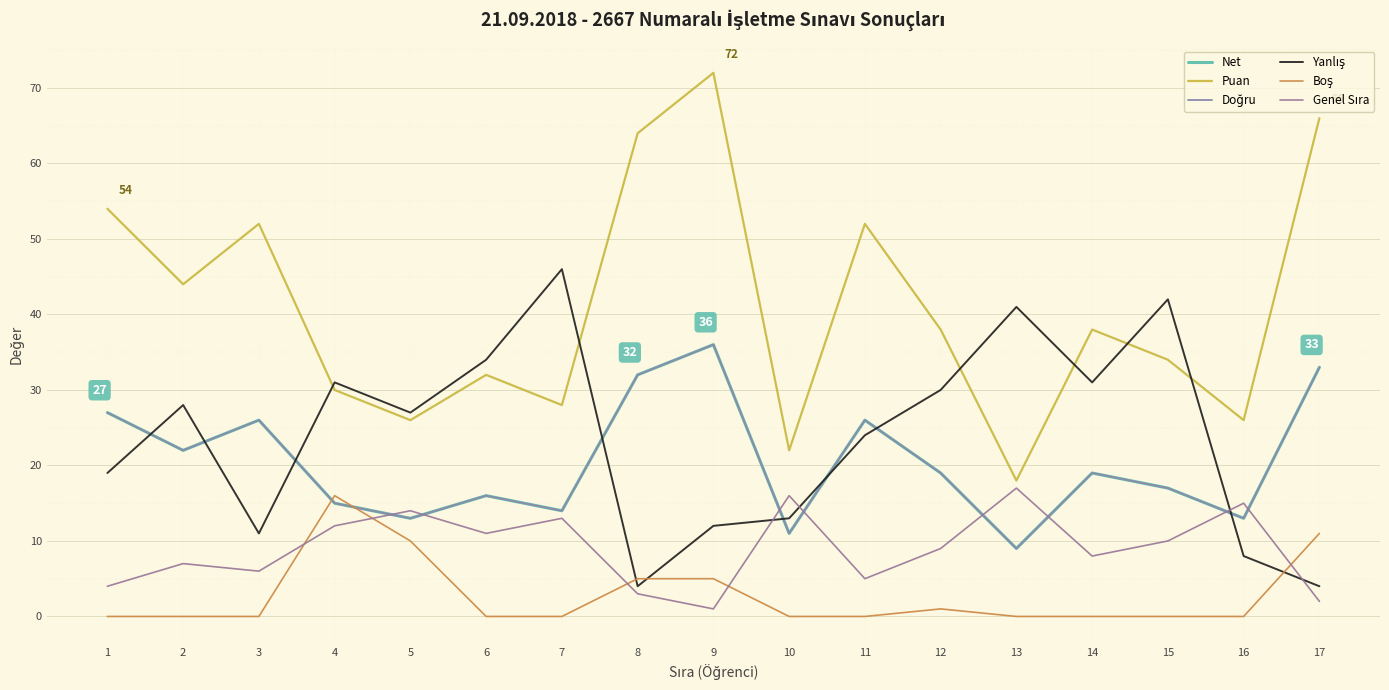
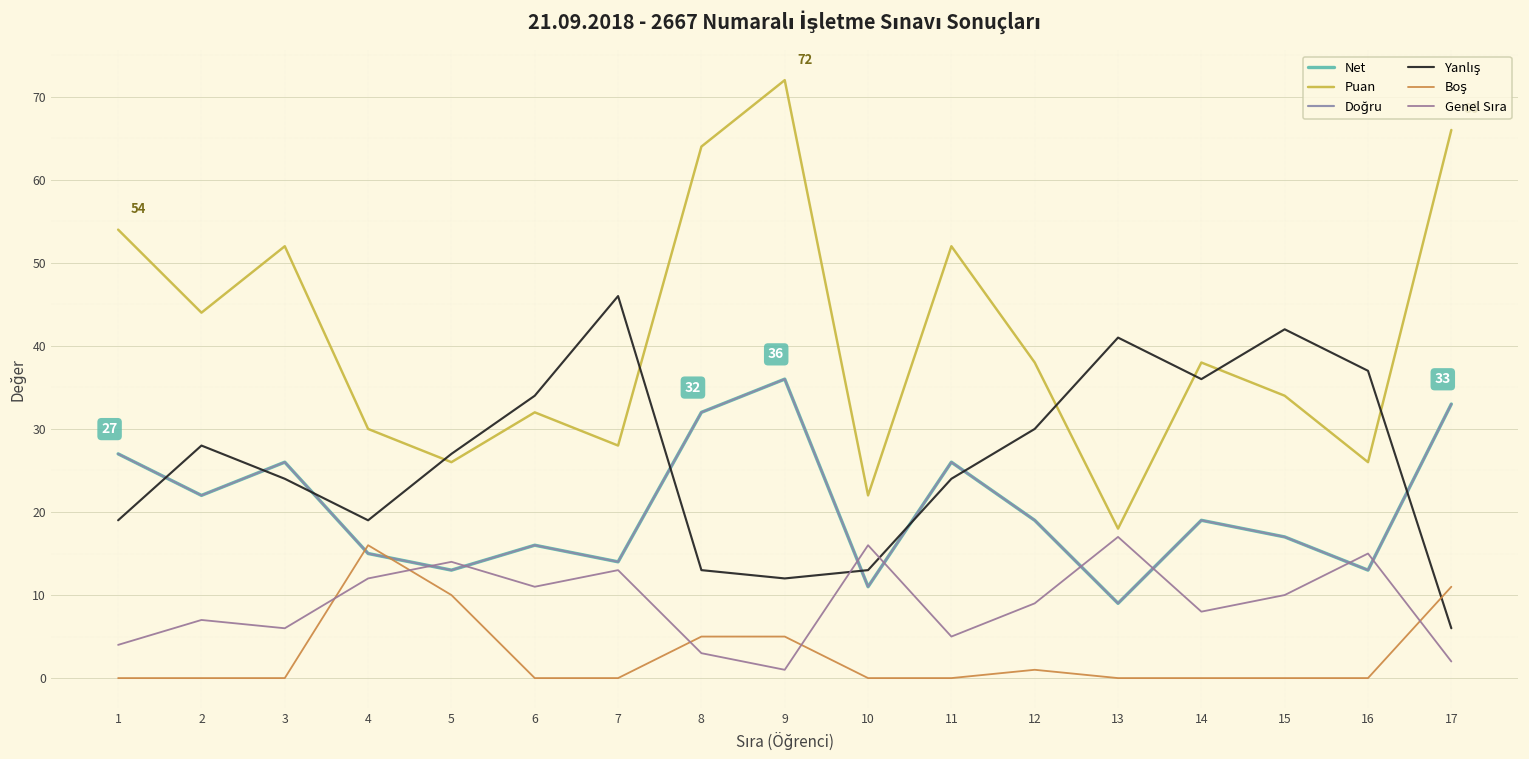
Yanlış, 3: 11 -> 24
Yanlış, 4: 31 -> 19
Yanlış, 8: 4 -> 13
Yanlış, 14: 31 -> 36
Yanlış, 16: 8 -> 37
Yanlış, 17: 4 -> 6
